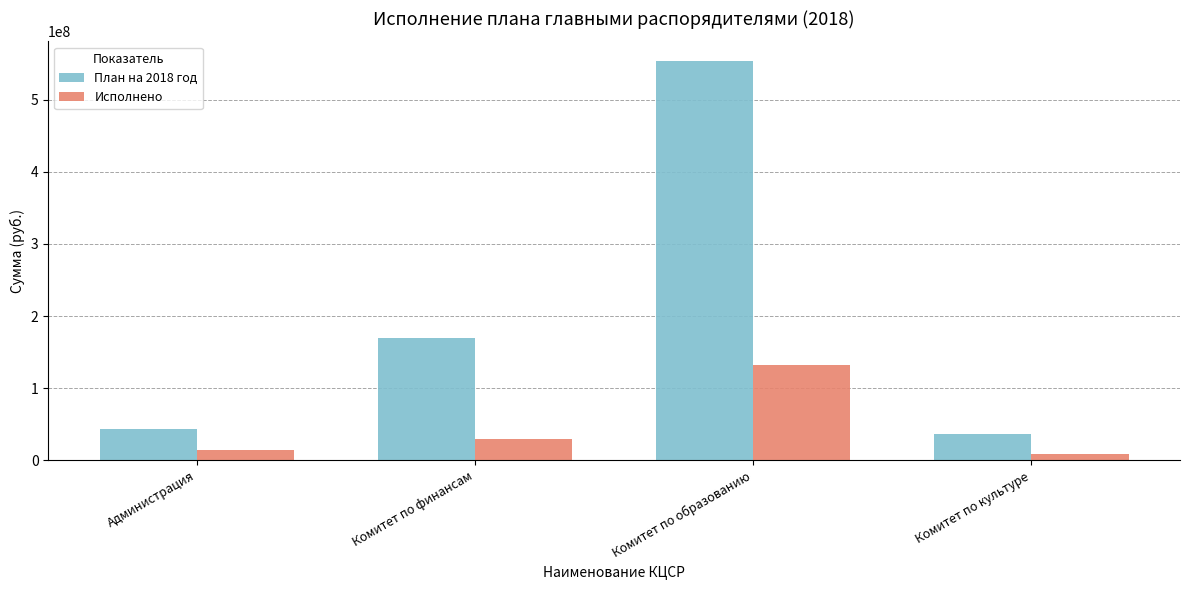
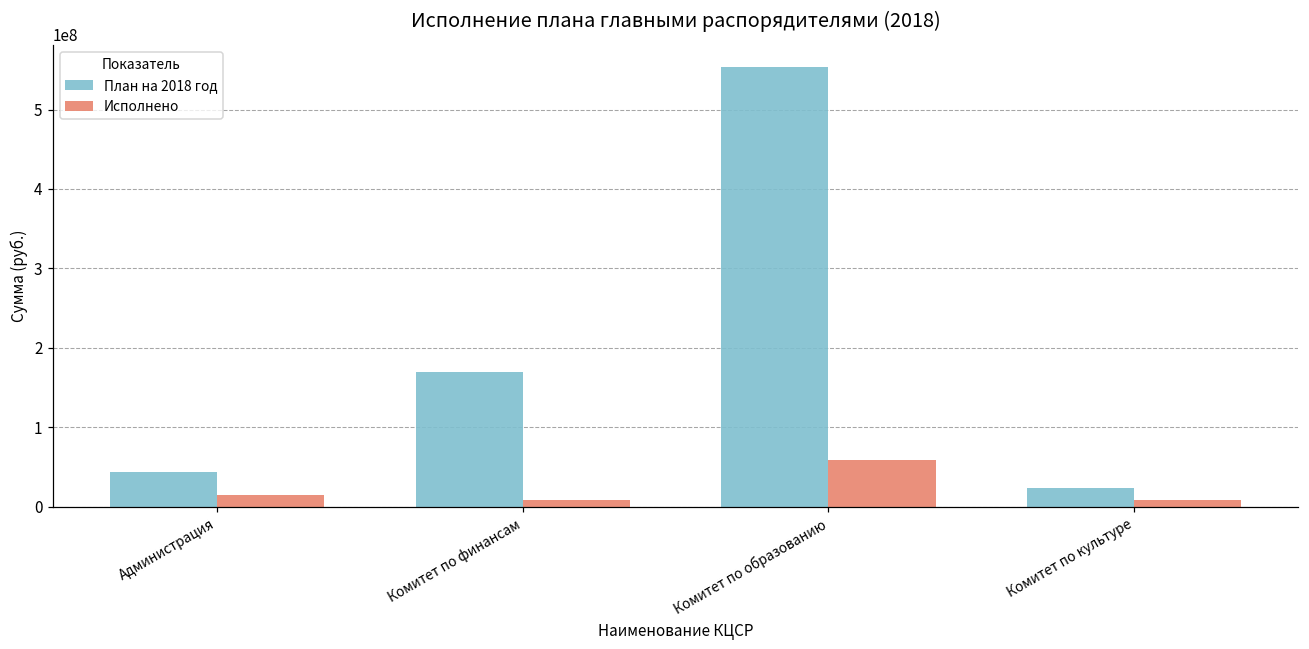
Исполнено, Комитет по финансам: 30000000 -> 10000000
Исполнено, Комитет по образованию: 130000000 -> 60000000
План на 2018 год, Комитет по культуре: 40000000 -> 20000000
